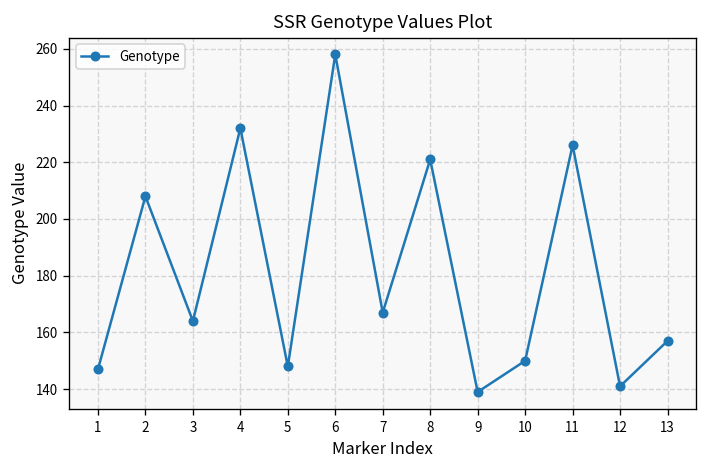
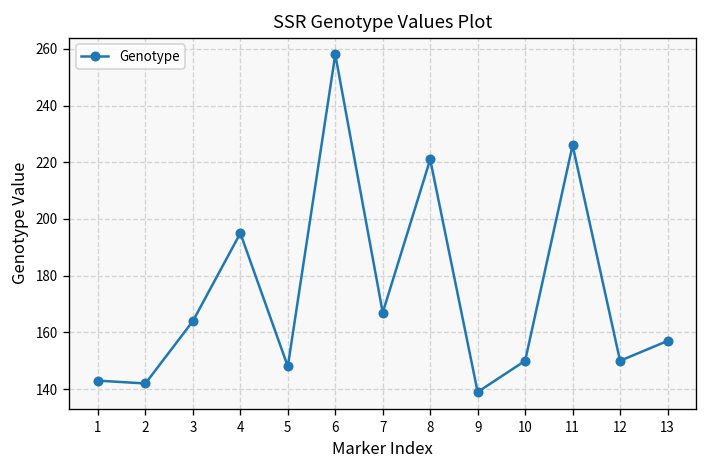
1: 147 -> 143
2: 208 -> 142
4: 232 -> 195
12: 141 -> 150
